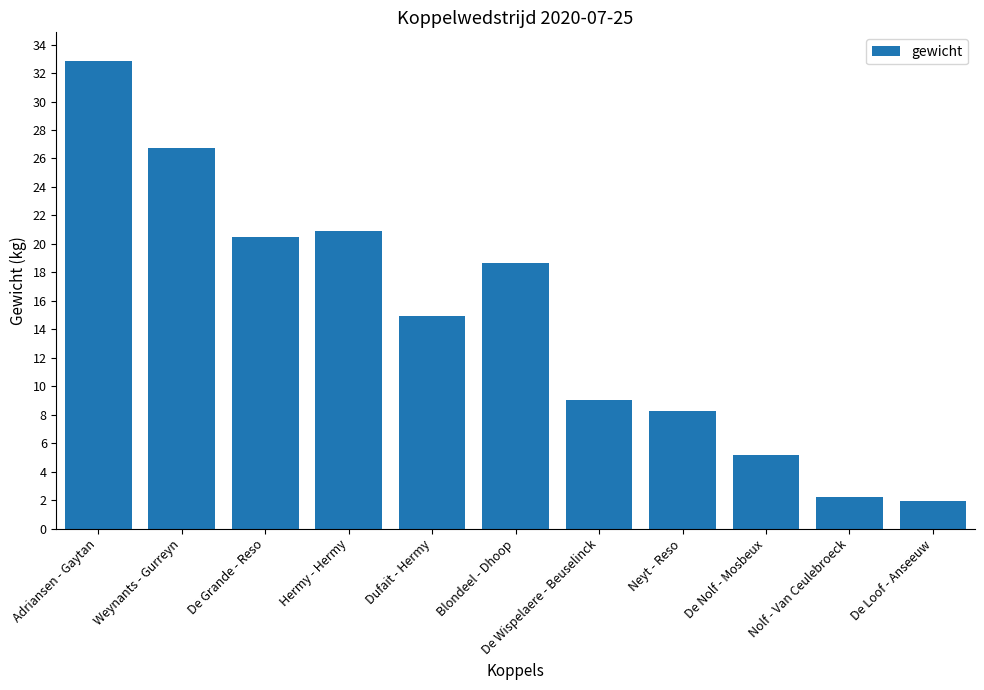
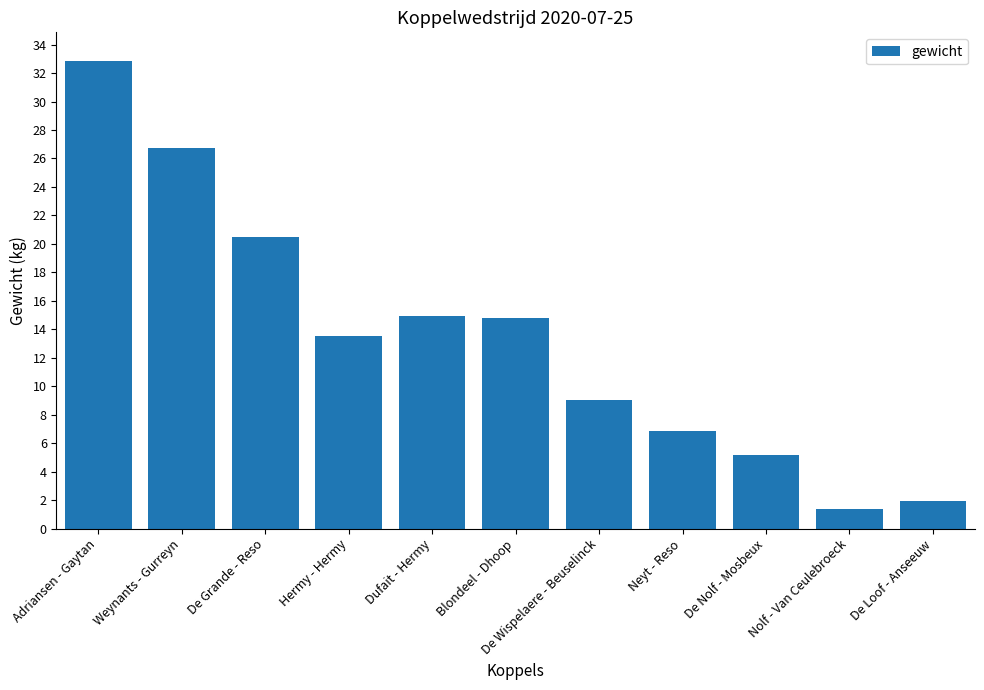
Hermy - Hermy: 20.9 -> 13.5
Blondeel - Dhoop: 18.7 -> 14.8
Neyt - Reso: 8.3 -> 6.8
Nolf - Van Ceulebroeck: 2.2 -> 1.4
